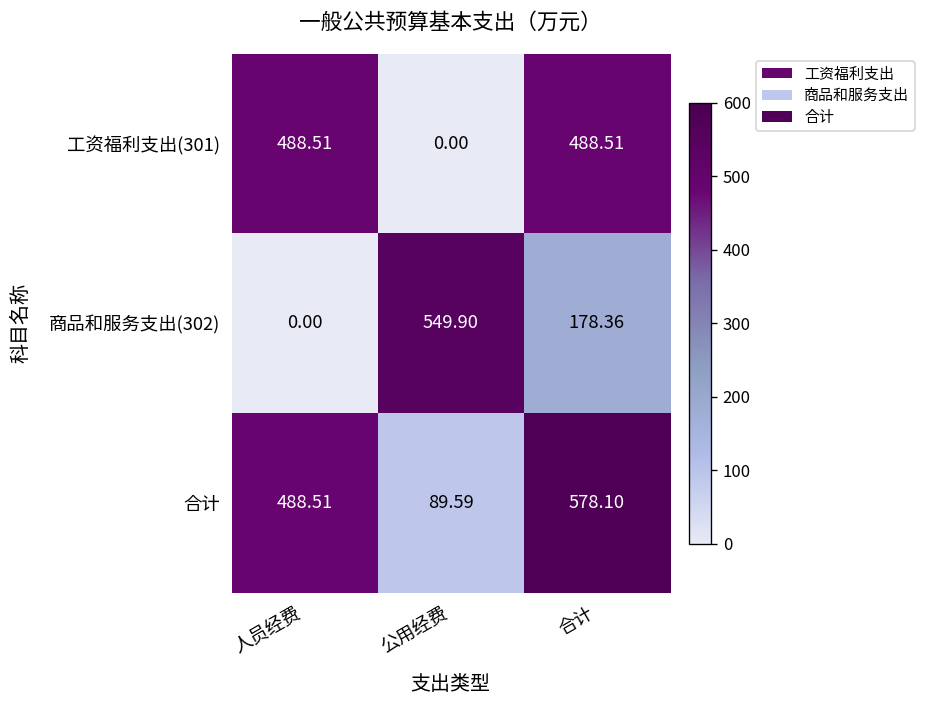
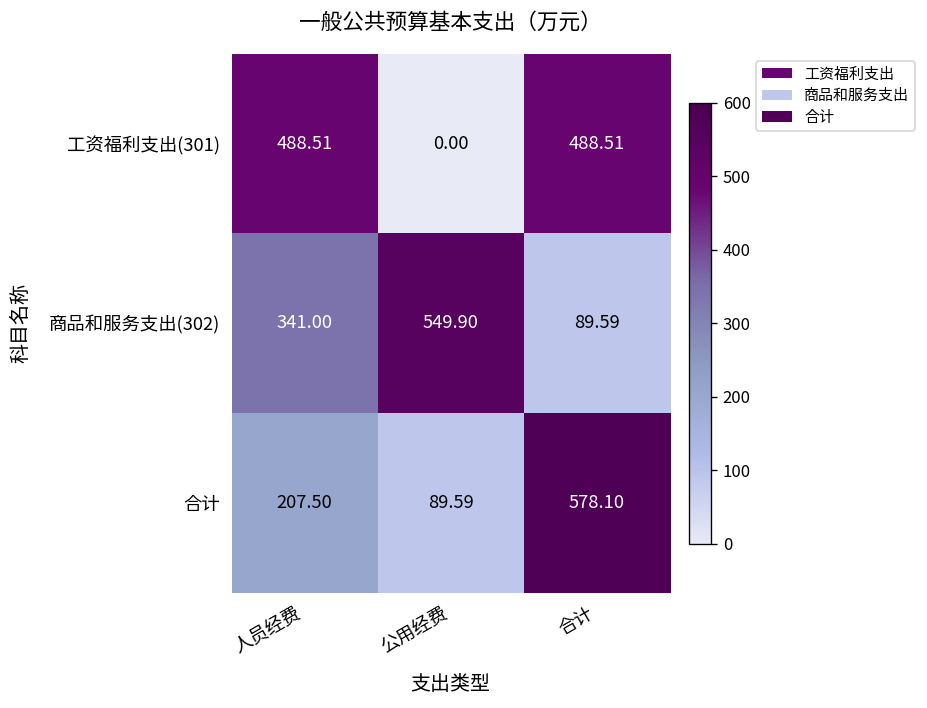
商品和服务支出(302), 人员经费: 0.00 -> 341.00
商品和服务支出(302), 合计: 178.36 -> 89.59
合计, 人员经费: 488.51 -> 207.50
